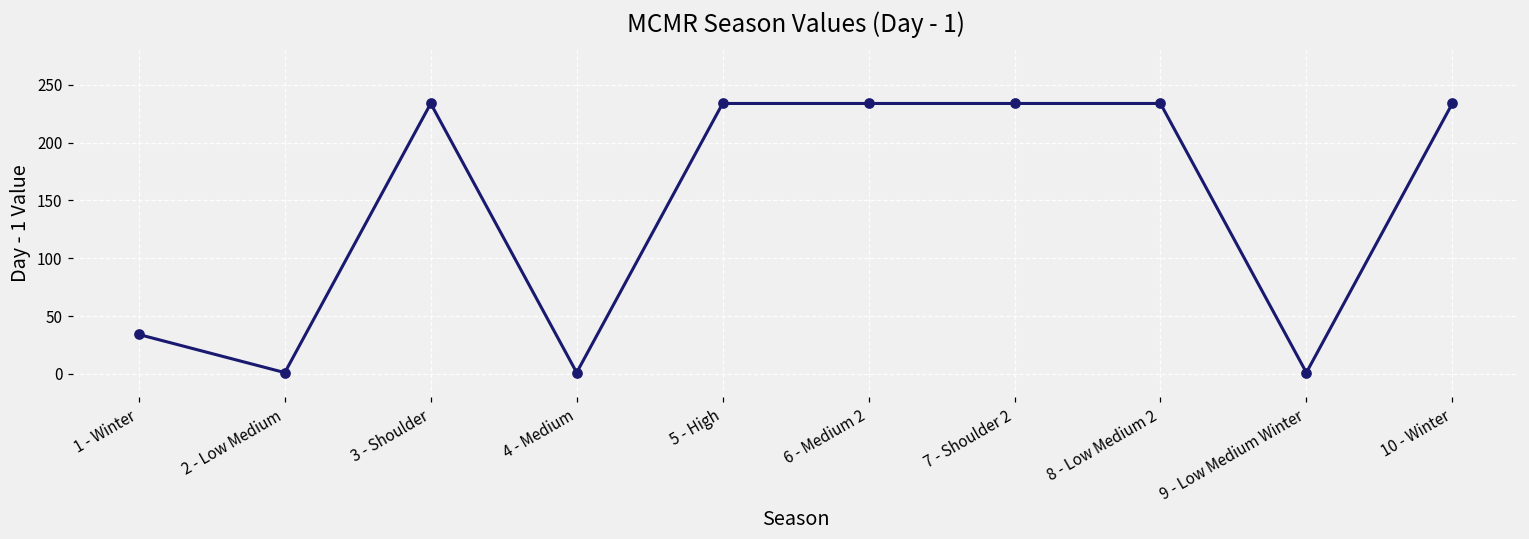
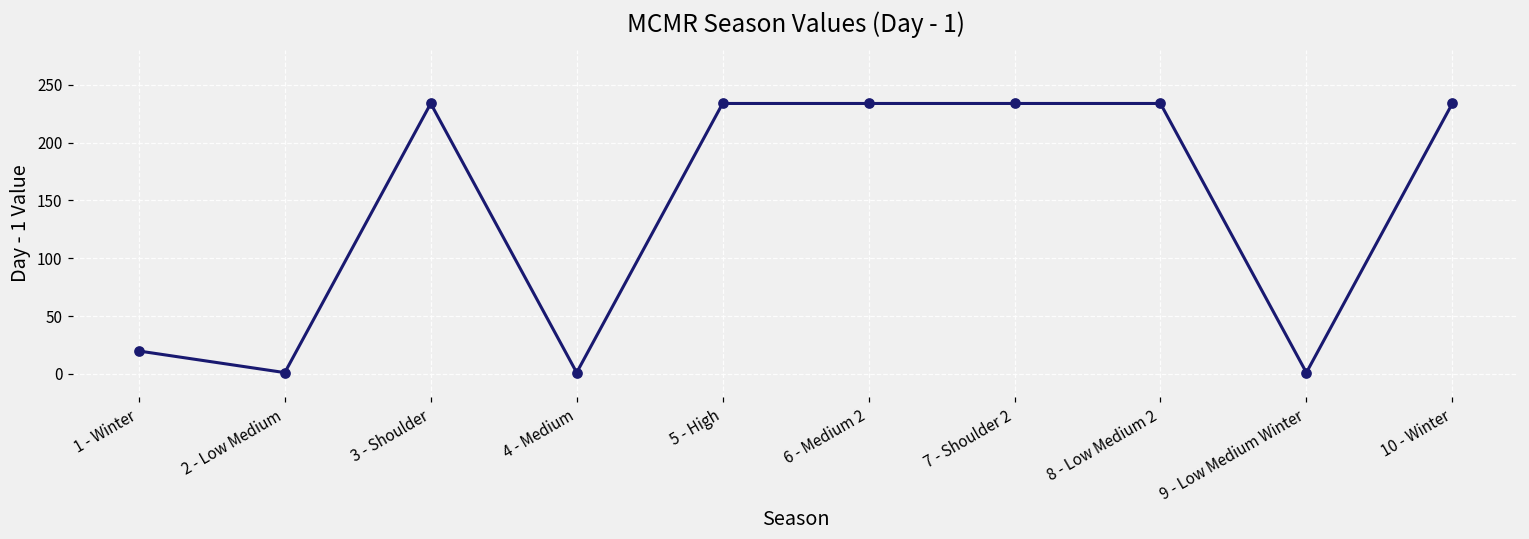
1 - Winter: 34 -> 20
